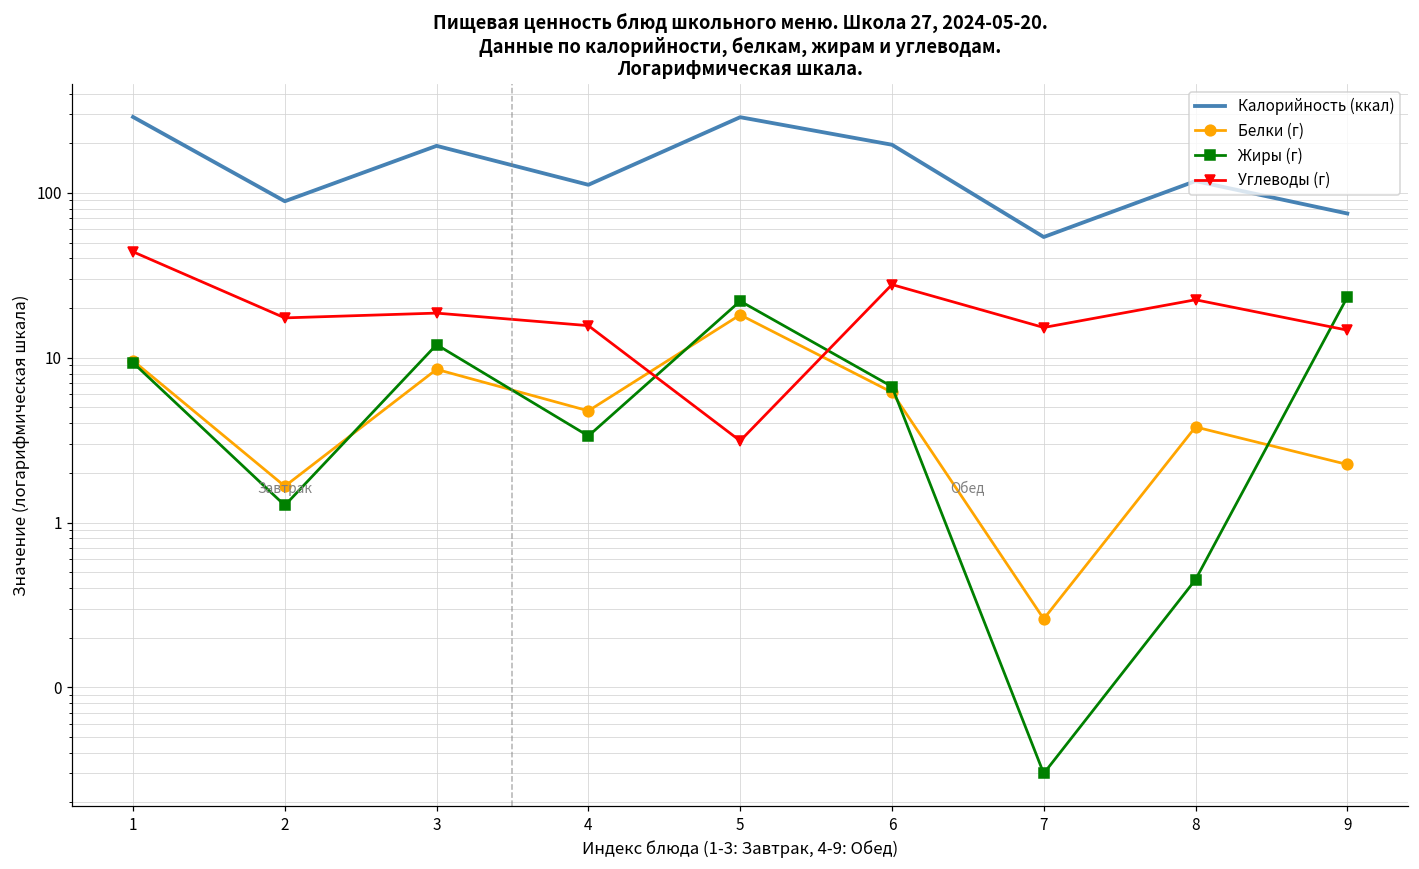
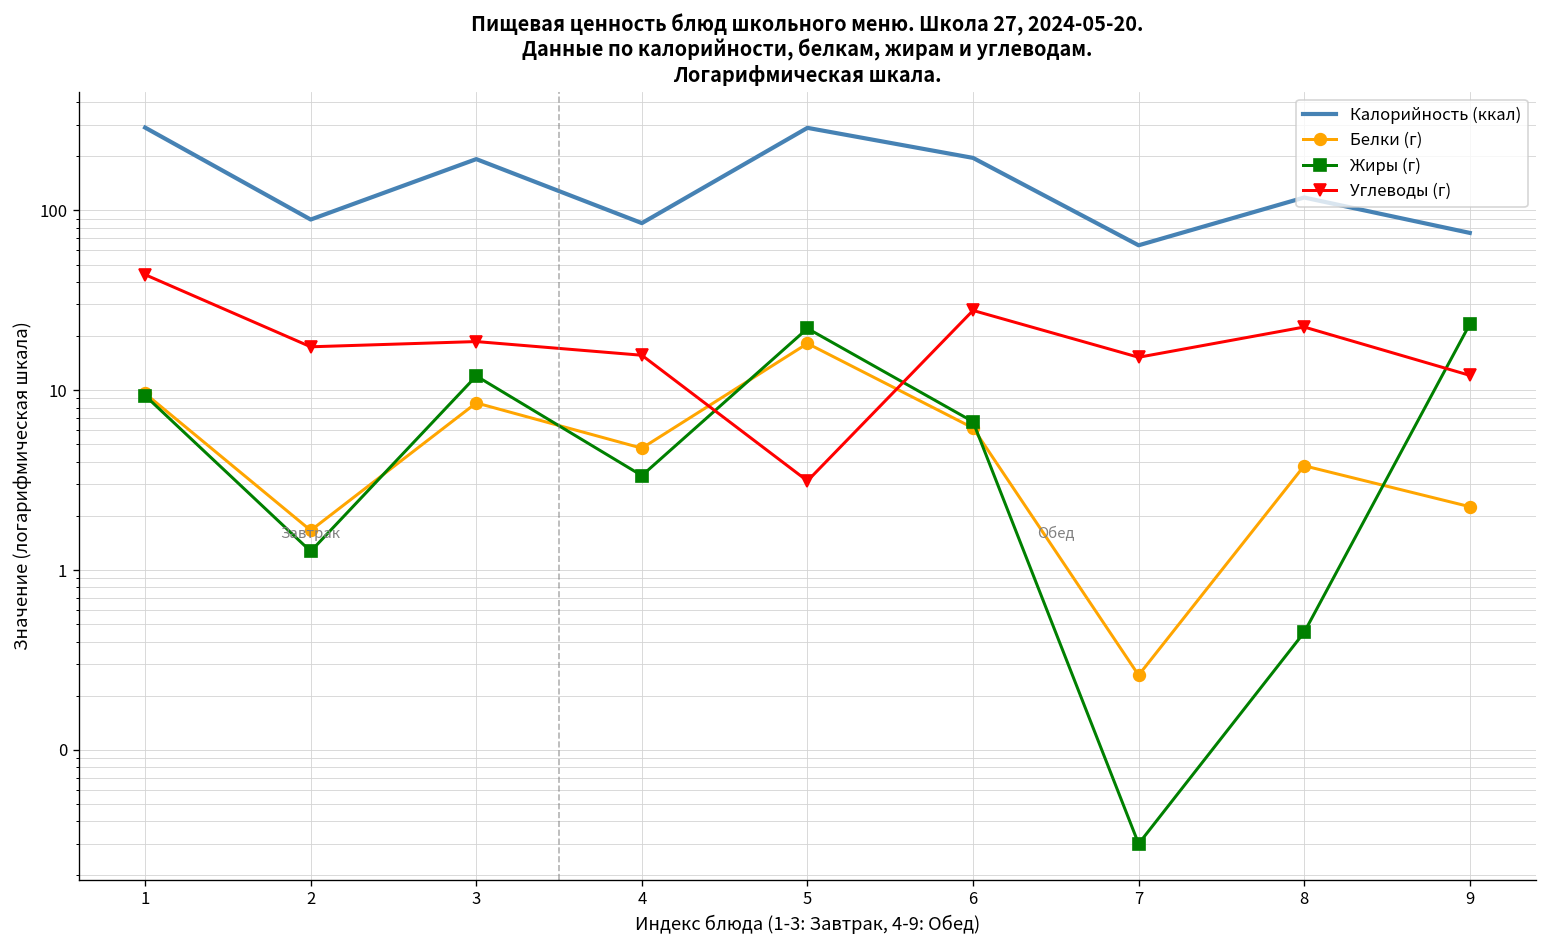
Калорийность (ккал), 4: 110 -> 90
Калорийность (ккал), 7: 54 -> 64
Углеводы (г), 9: 15 -> 12
